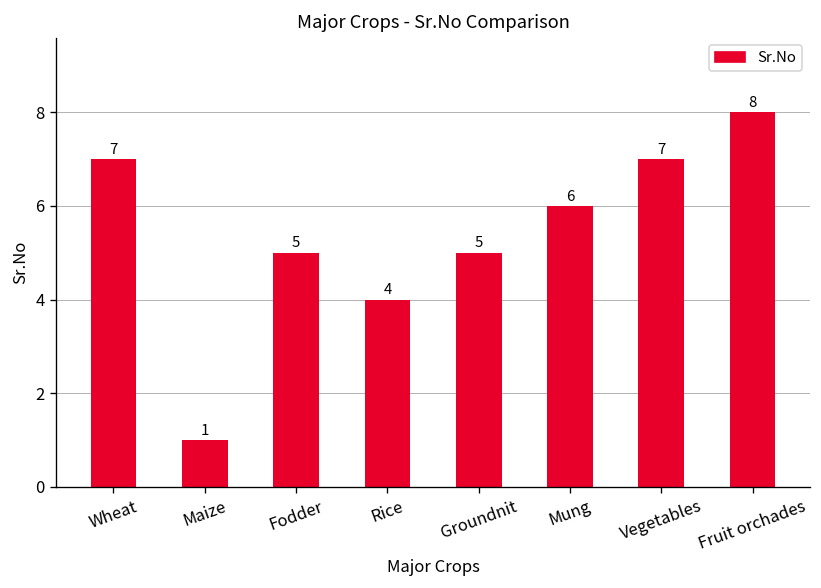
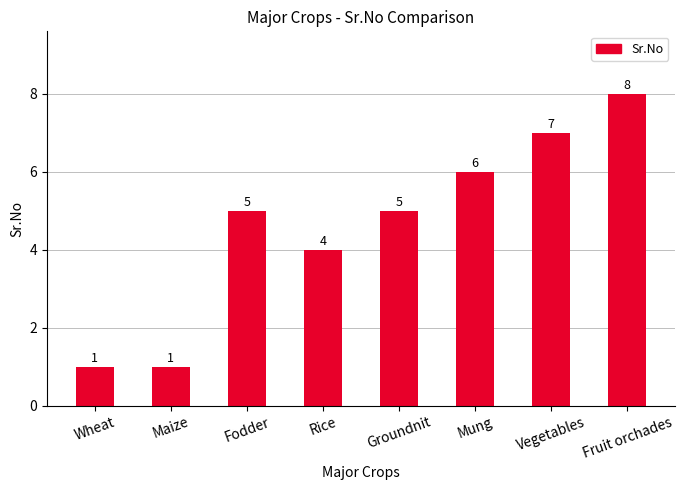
Wheat: 7 -> 1
